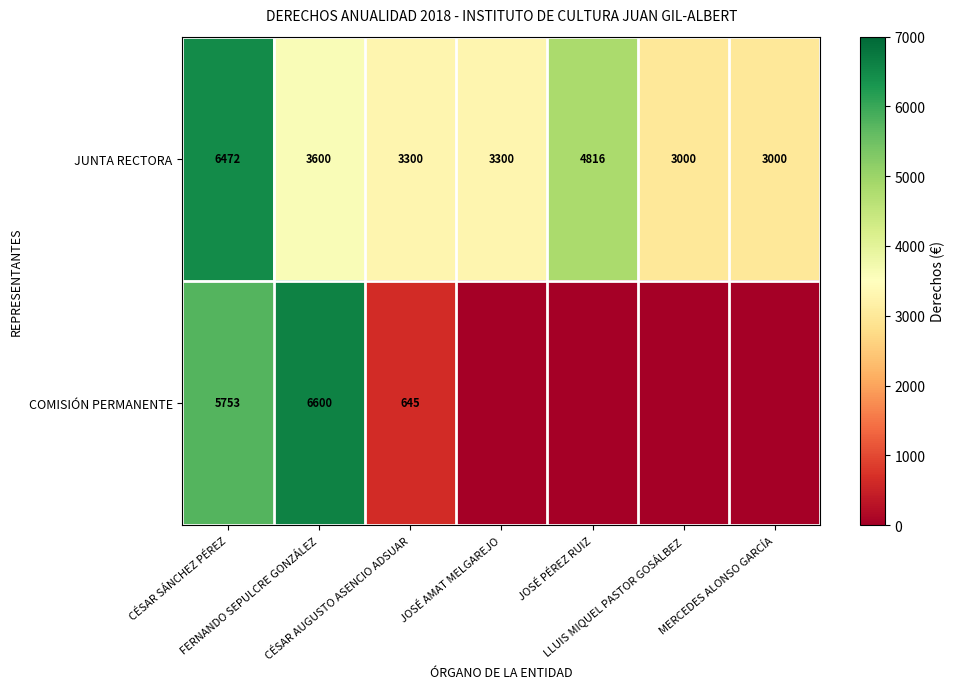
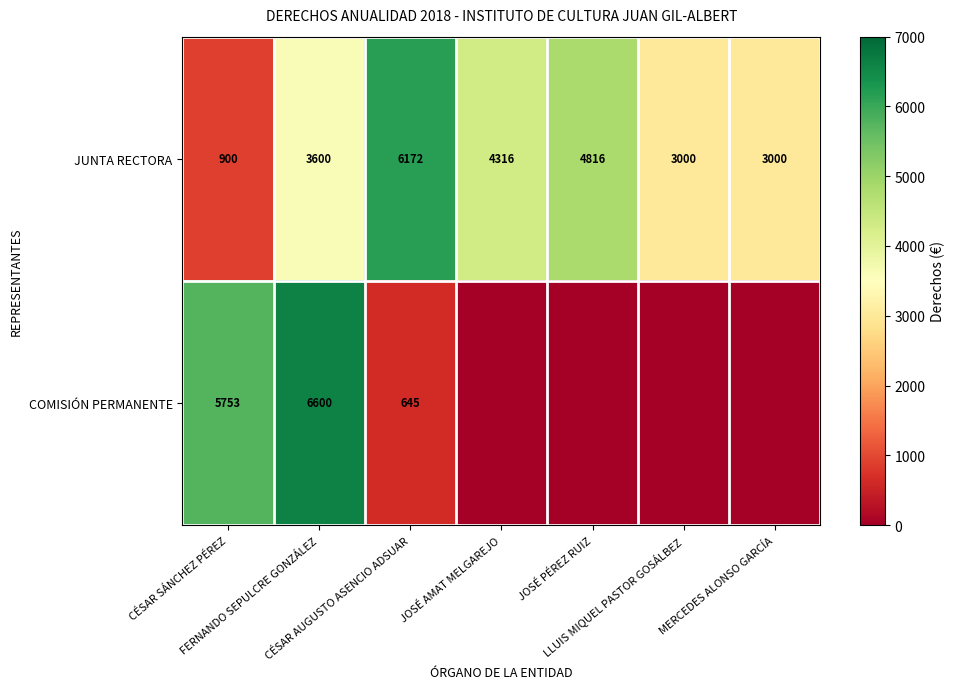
JUNTA RECTORA, CÉSAR SÁNCHEZ PÉREZ: 6472 -> 900
JUNTA RECTORA, CÉSAR AUGUSTO ASENCIO ADSUAR: 3300 -> 6172
JUNTA RECTORA, JOSÉ AMAT MELGAREJO: 3300 -> 4316
